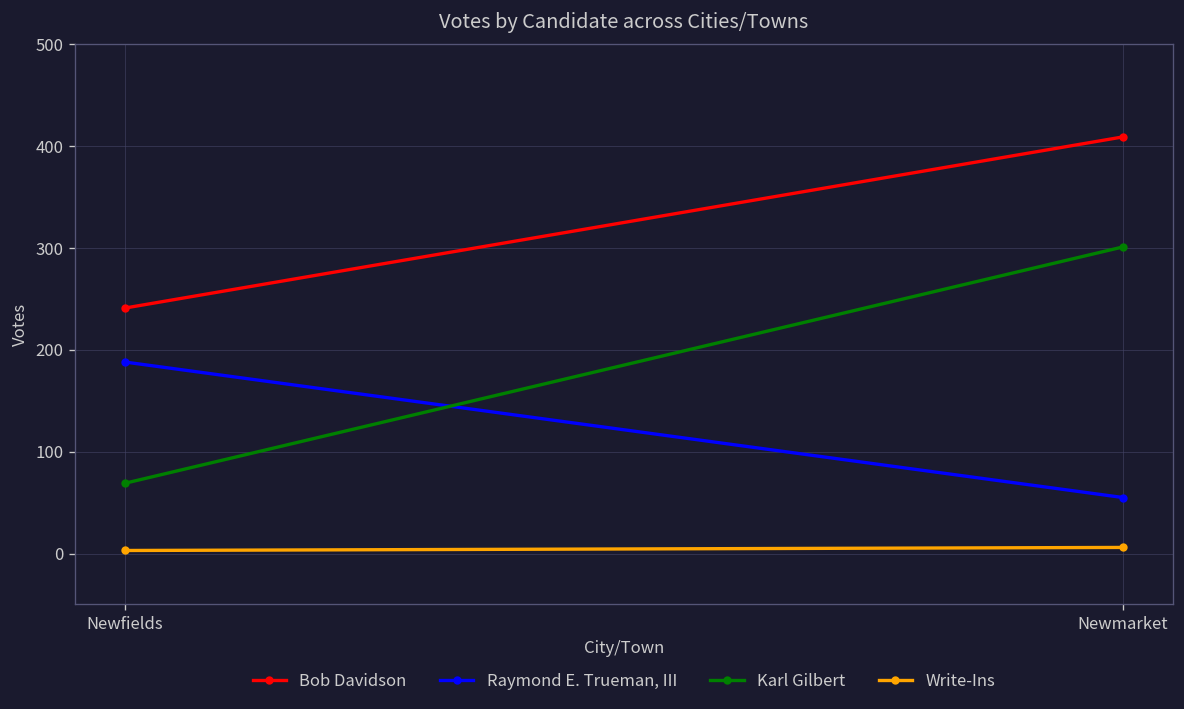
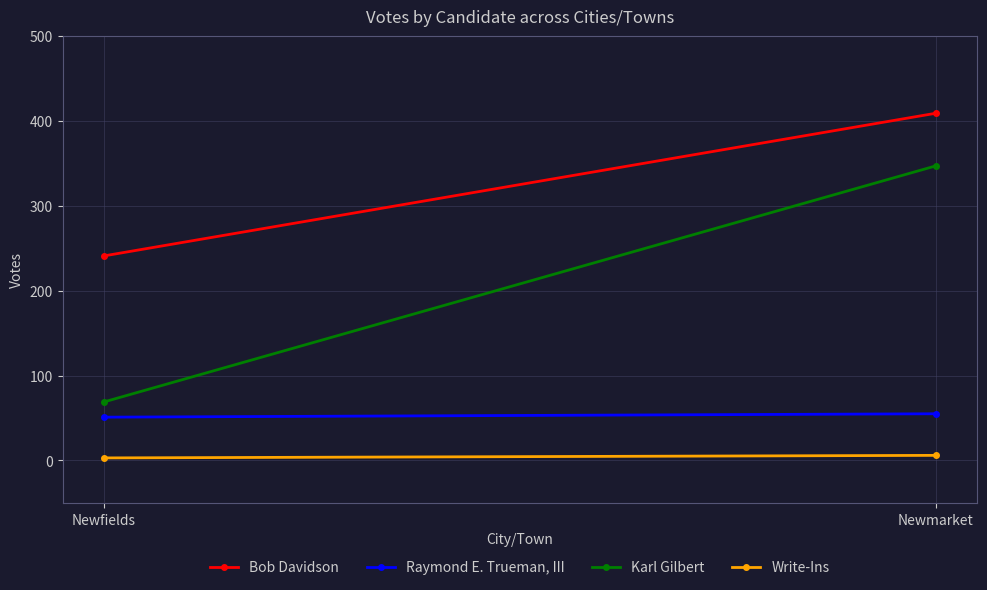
Raymond E. Trueman, III, Newfields: 190 -> 50
Karl Gilbert, Newmarket: 300 -> 350
